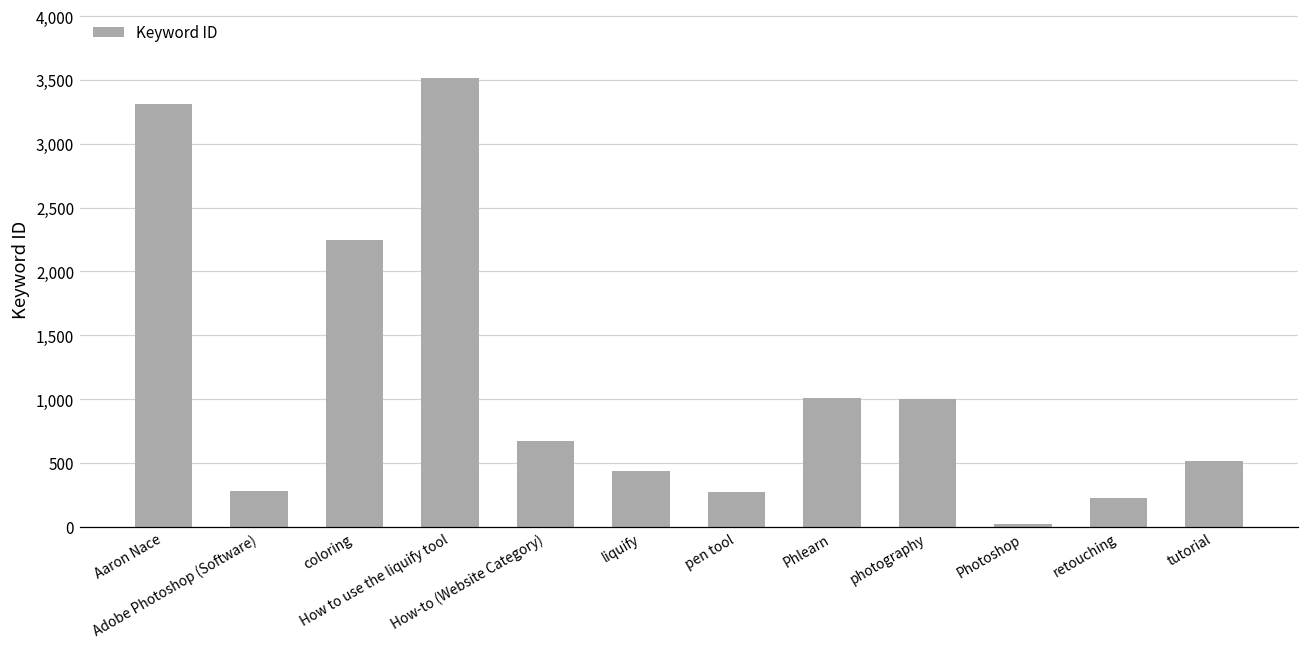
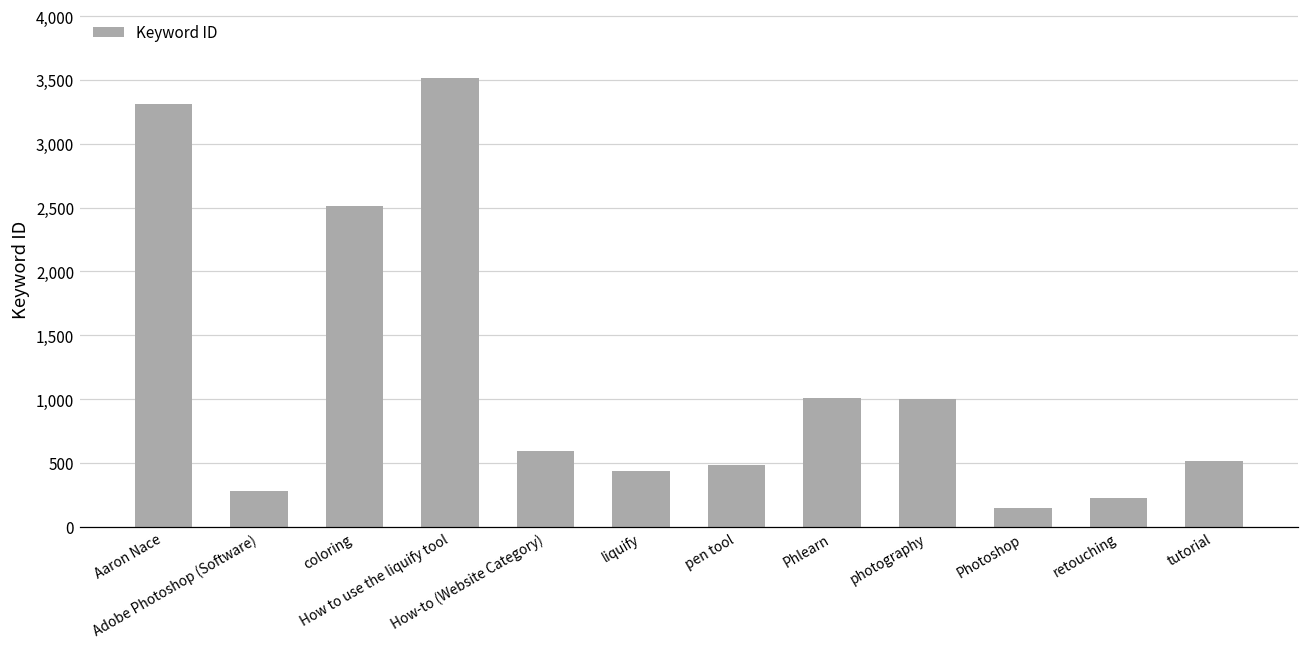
coloring: 2,250 -> 2,510
How-to (Website Category): 670 -> 590
pen tool: 270 -> 480
Photoshop: 20 -> 150
